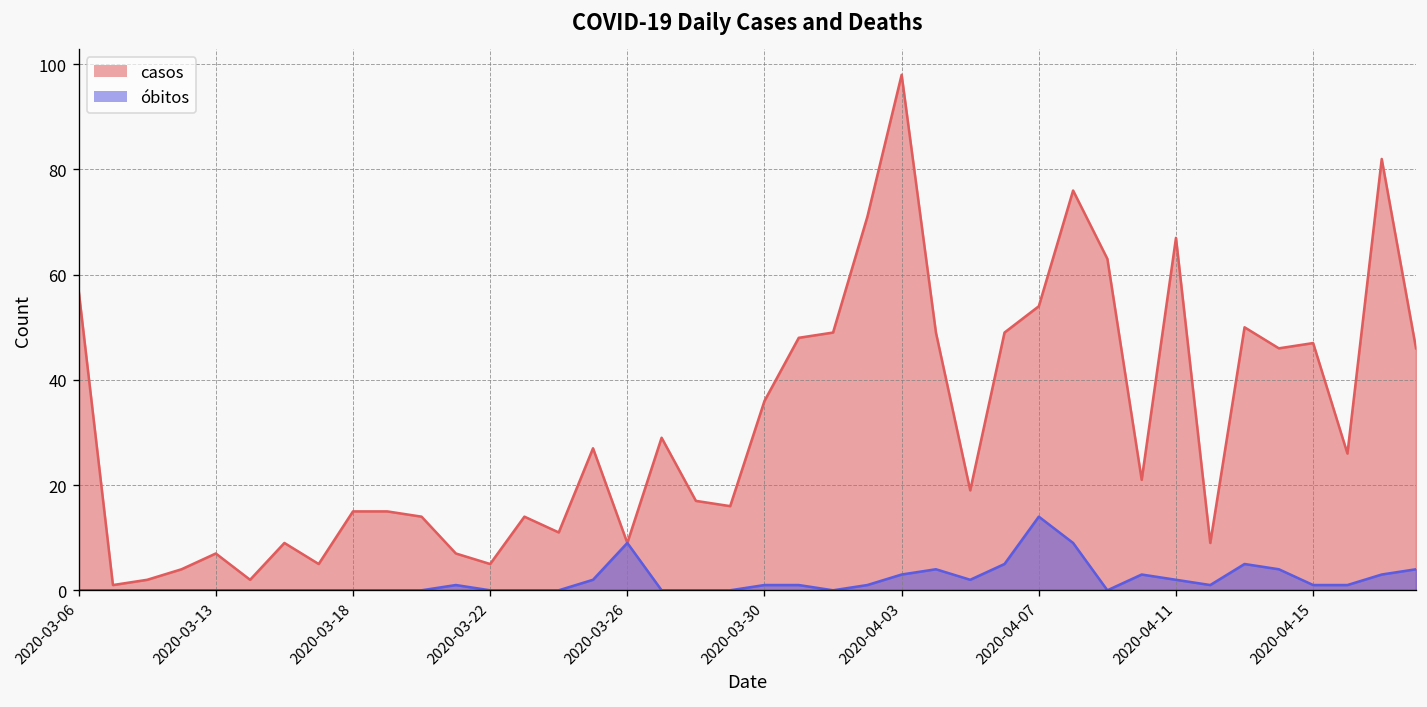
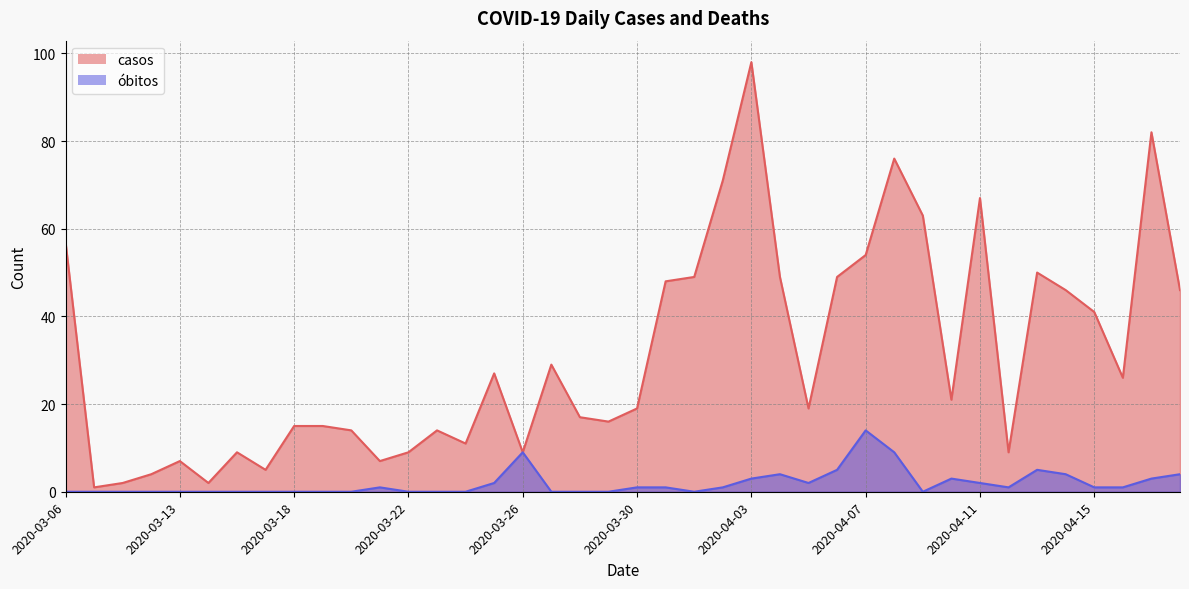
casos, 2020-03-22: 5 -> 9
casos, 2020-03-30: 36 -> 19
casos, 2020-04-15: 47 -> 41
